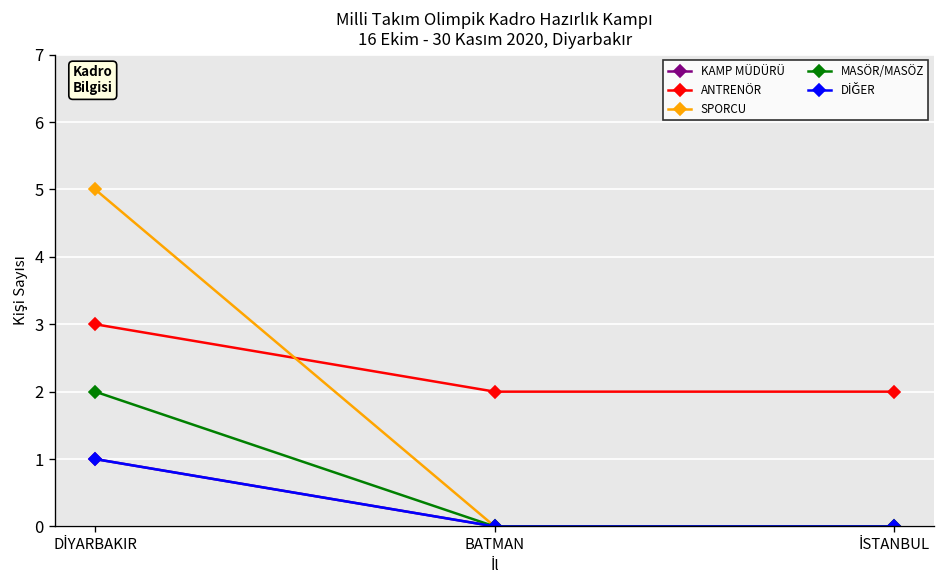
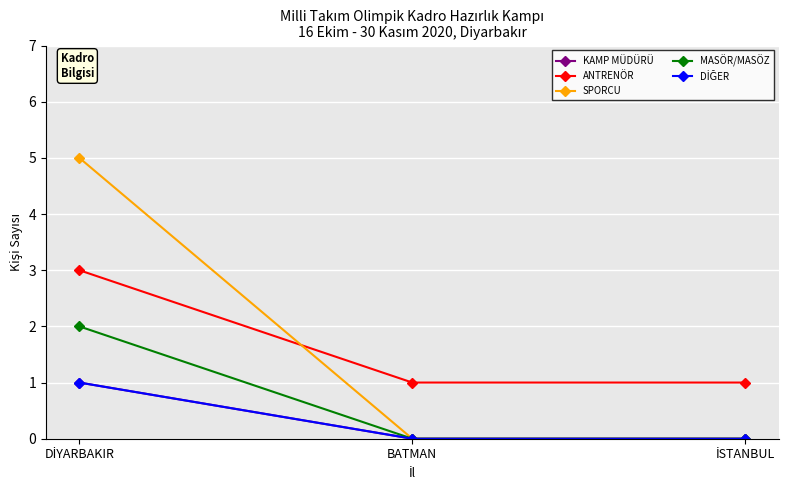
ANTRENÖR, BATMAN: 2 -> 1
ANTRENÖR, İSTANBUL: 2 -> 1
